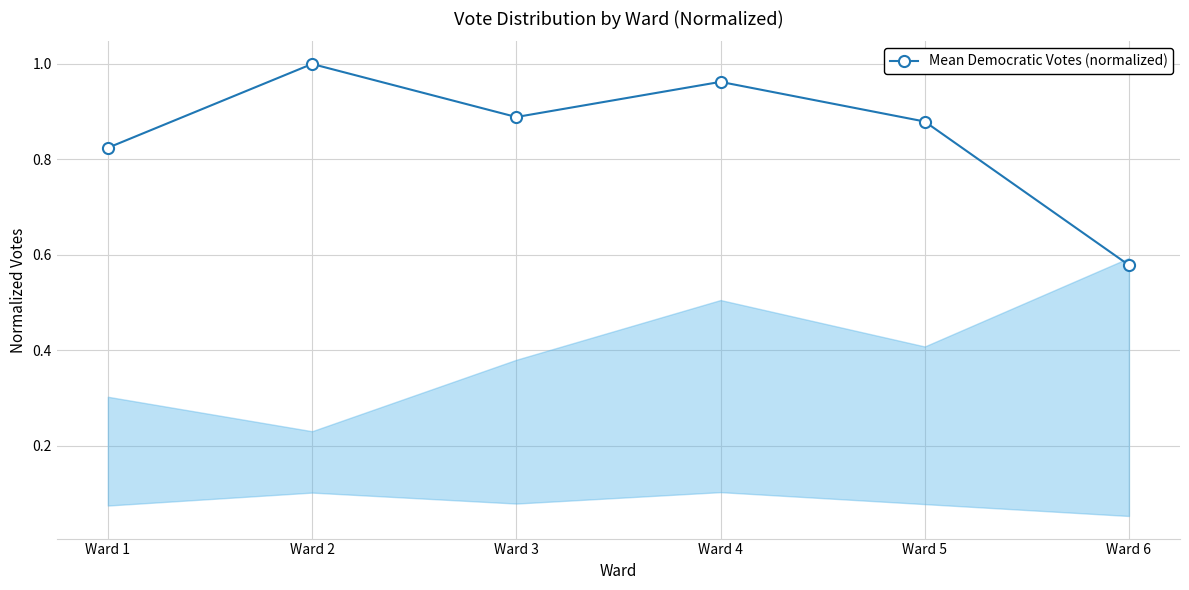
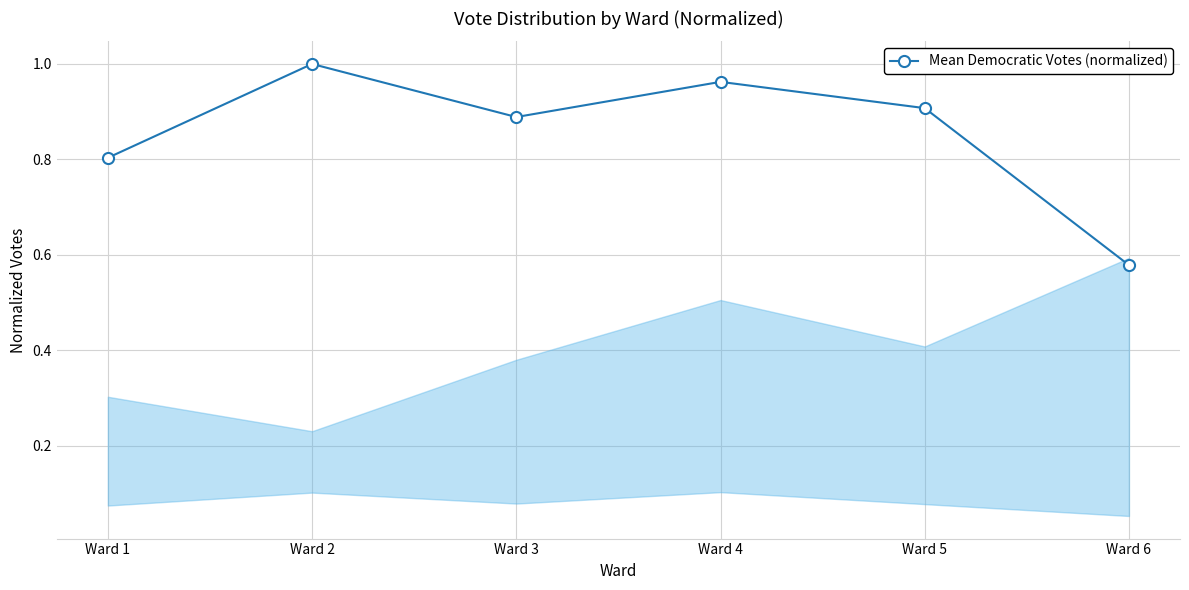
Mean Democratic Votes (normalized), Ward 1: 0.82 -> 0.80
Mean Democratic Votes (normalized), Ward 5: 0.88 -> 0.91
